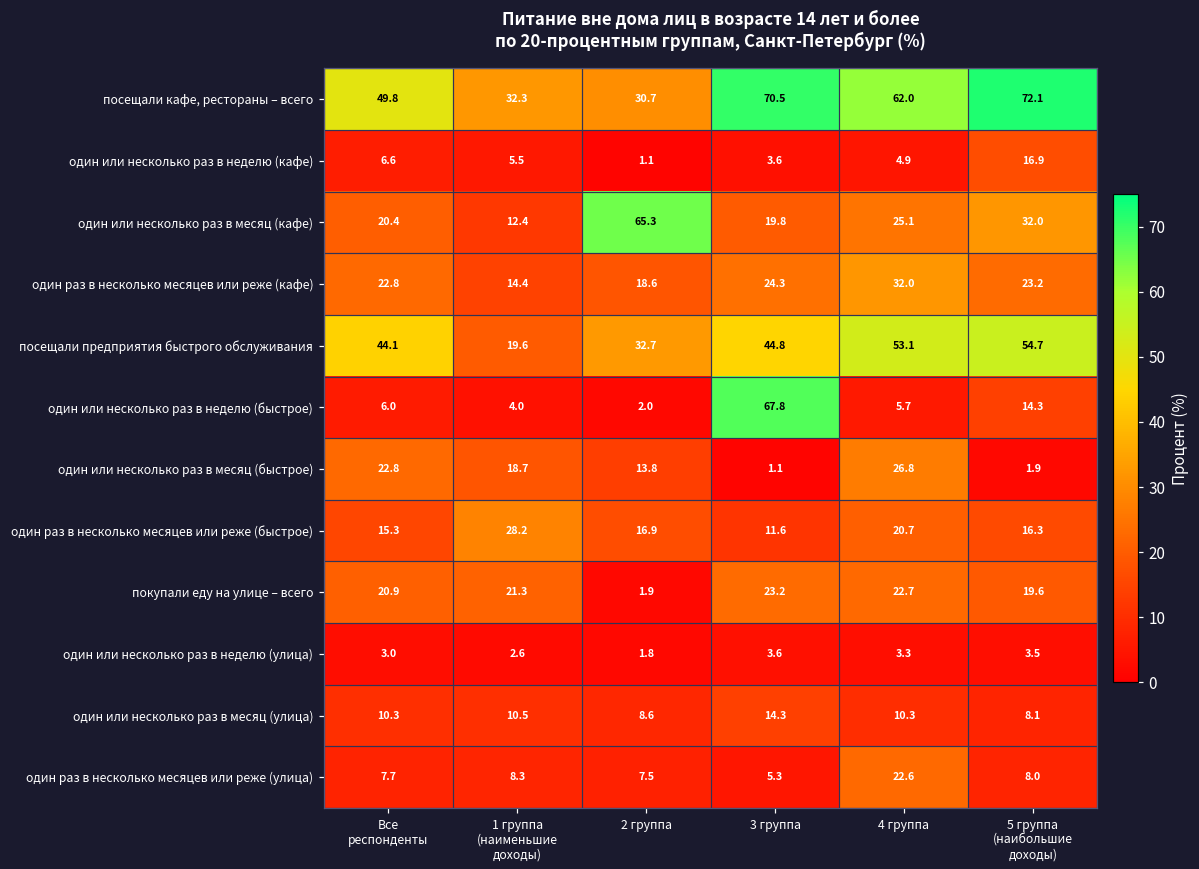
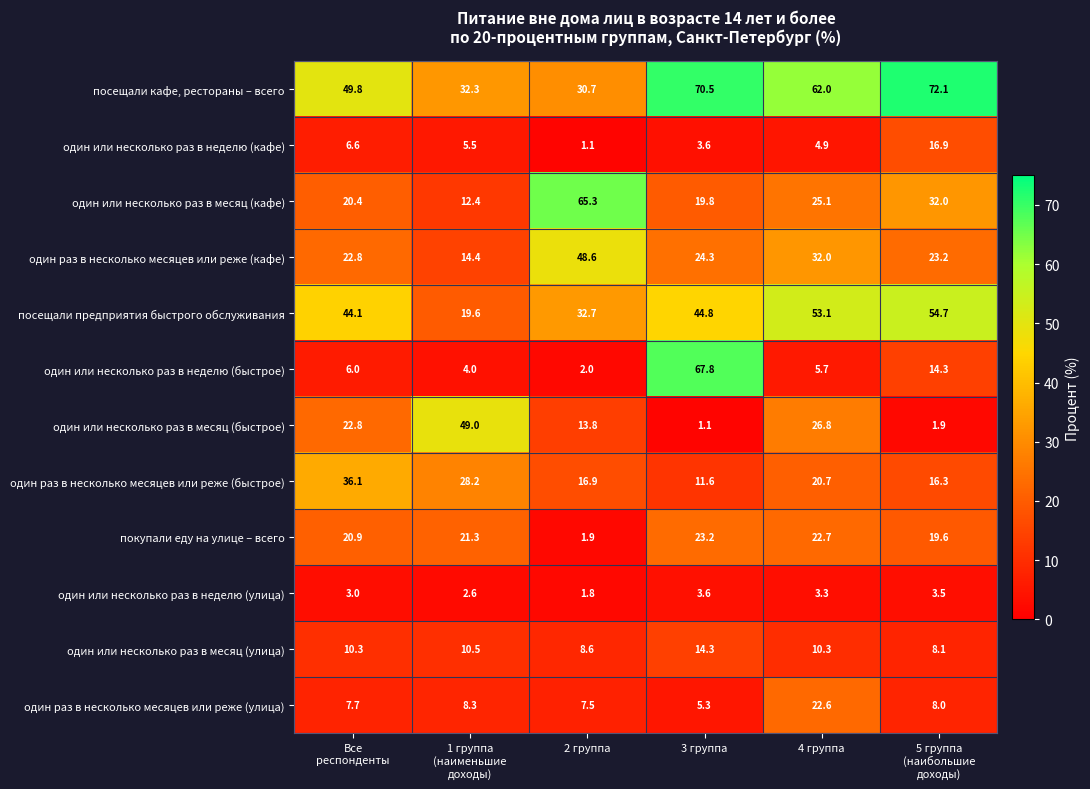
один раз в несколько месяцев или реже (кафе), 2 группа: 18.6 -> 48.6
один или несколько раз в месяц (быстрое), 1 группа (наименьшие доходы): 18.7 -> 49.0
один раз в несколько месяцев или реже (быстрое), Все респонденты: 15.3 -> 36.1
